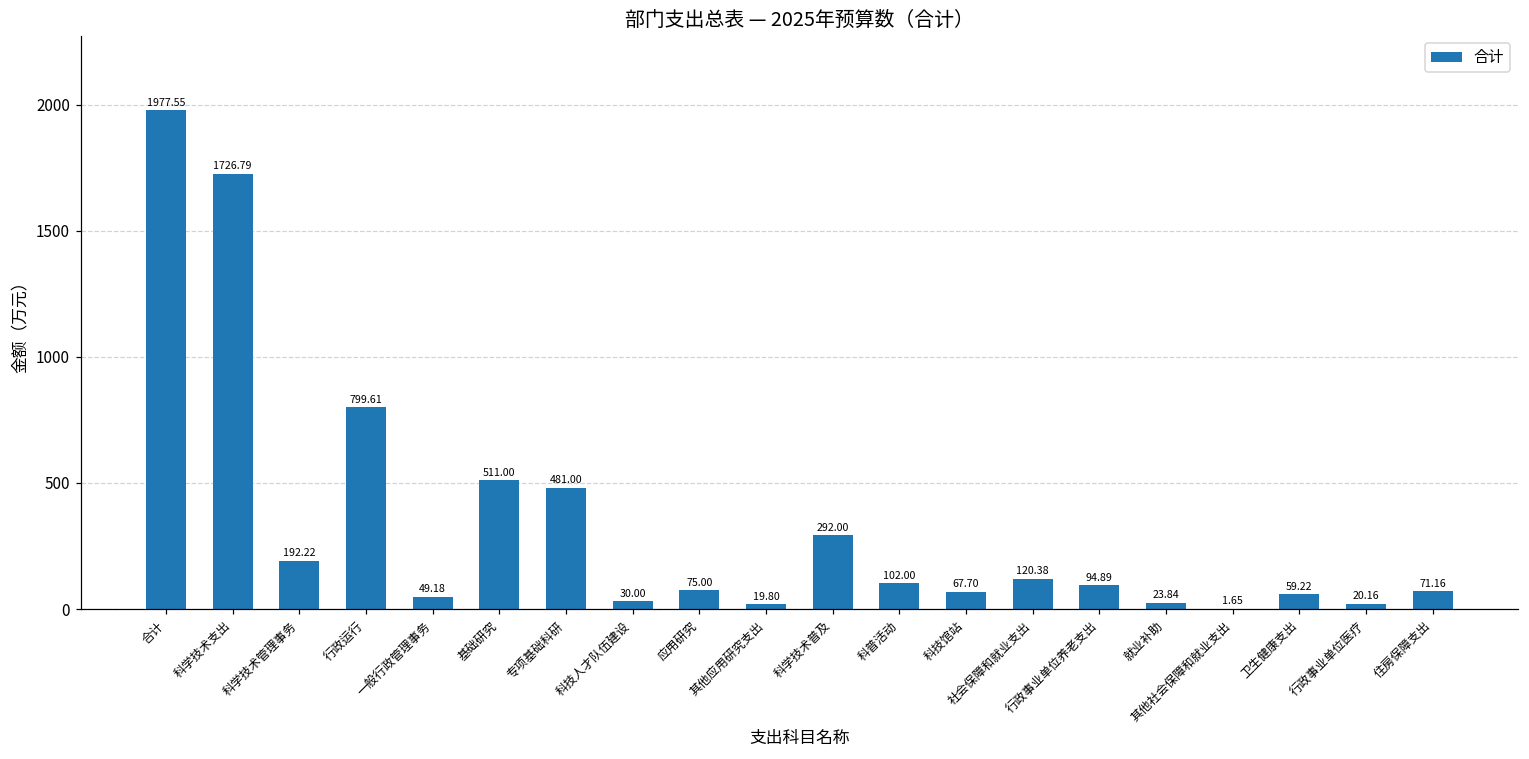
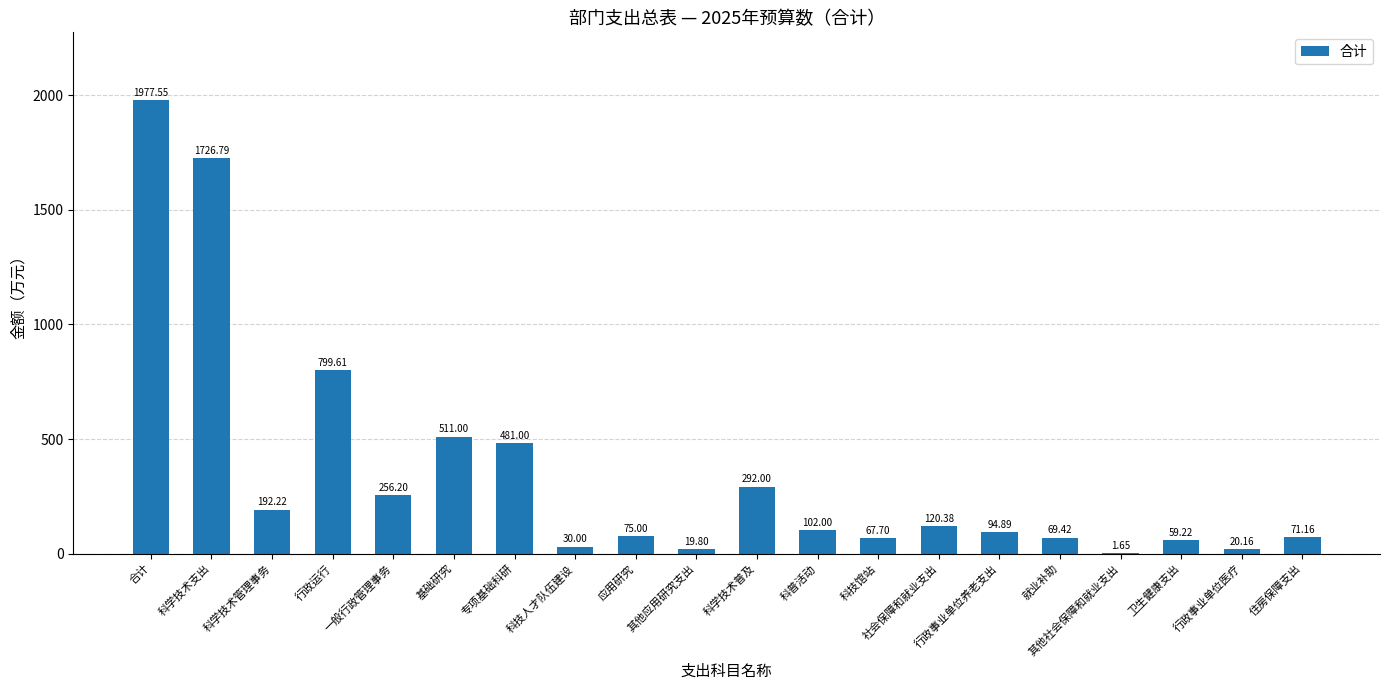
一般行政管理事务: 49.18 -> 256.20
就业补助: 23.84 -> 69.42
